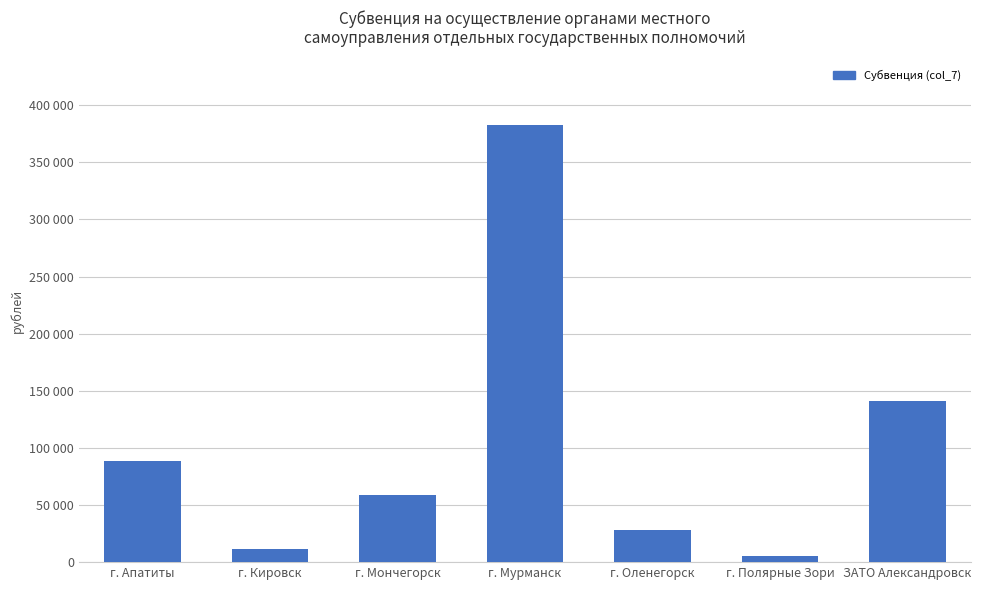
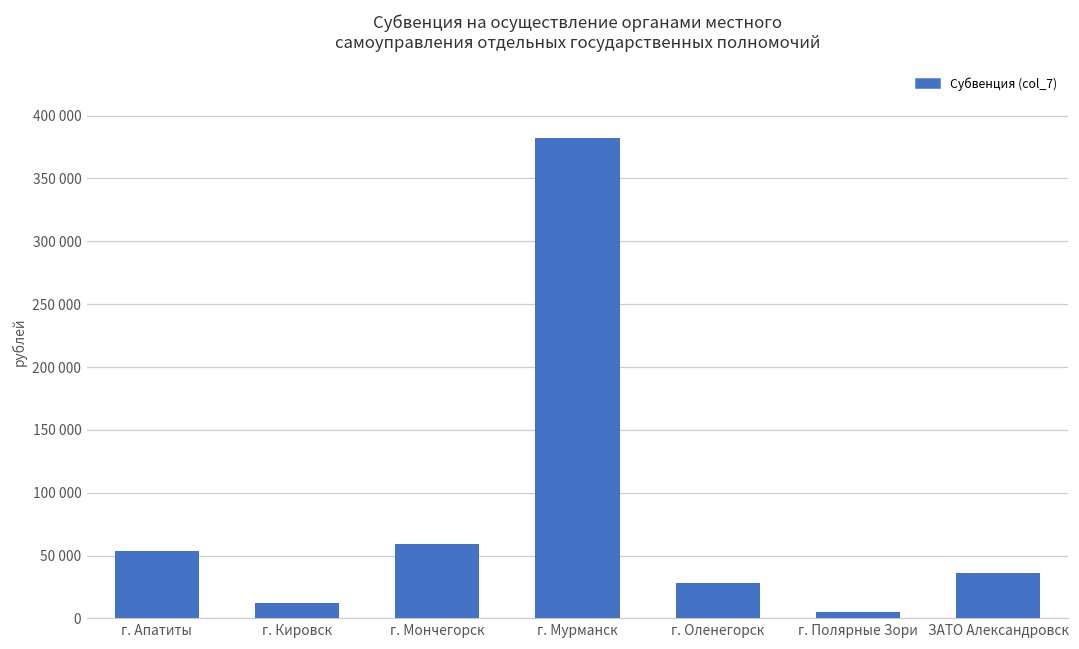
г. Апатиты: 88000 -> 53000
ЗАТО Александровск: 141000 -> 36000
